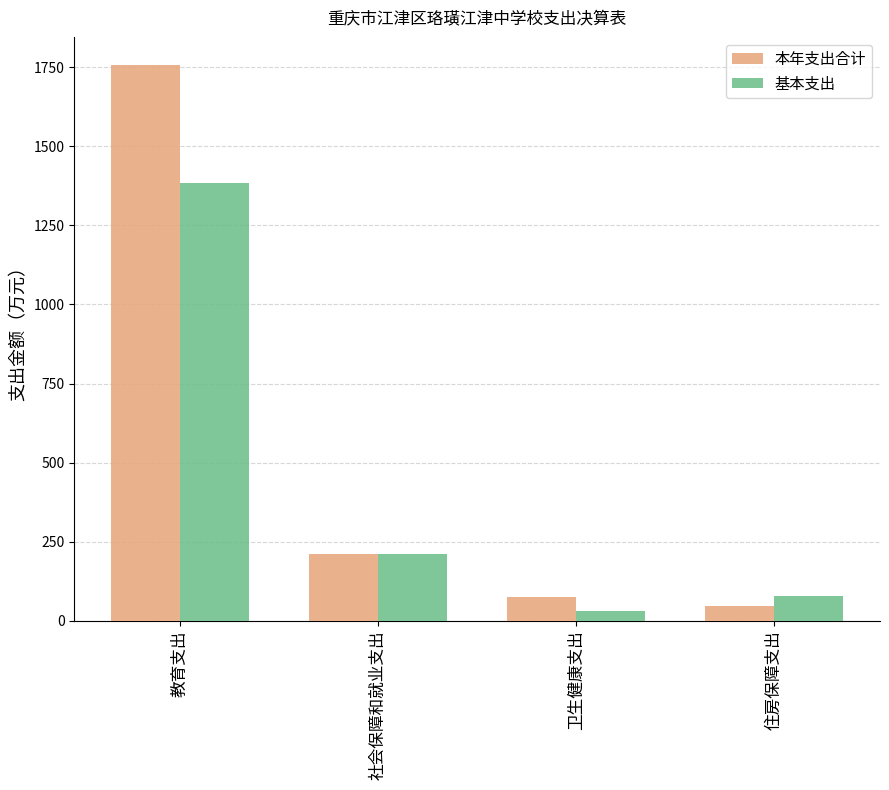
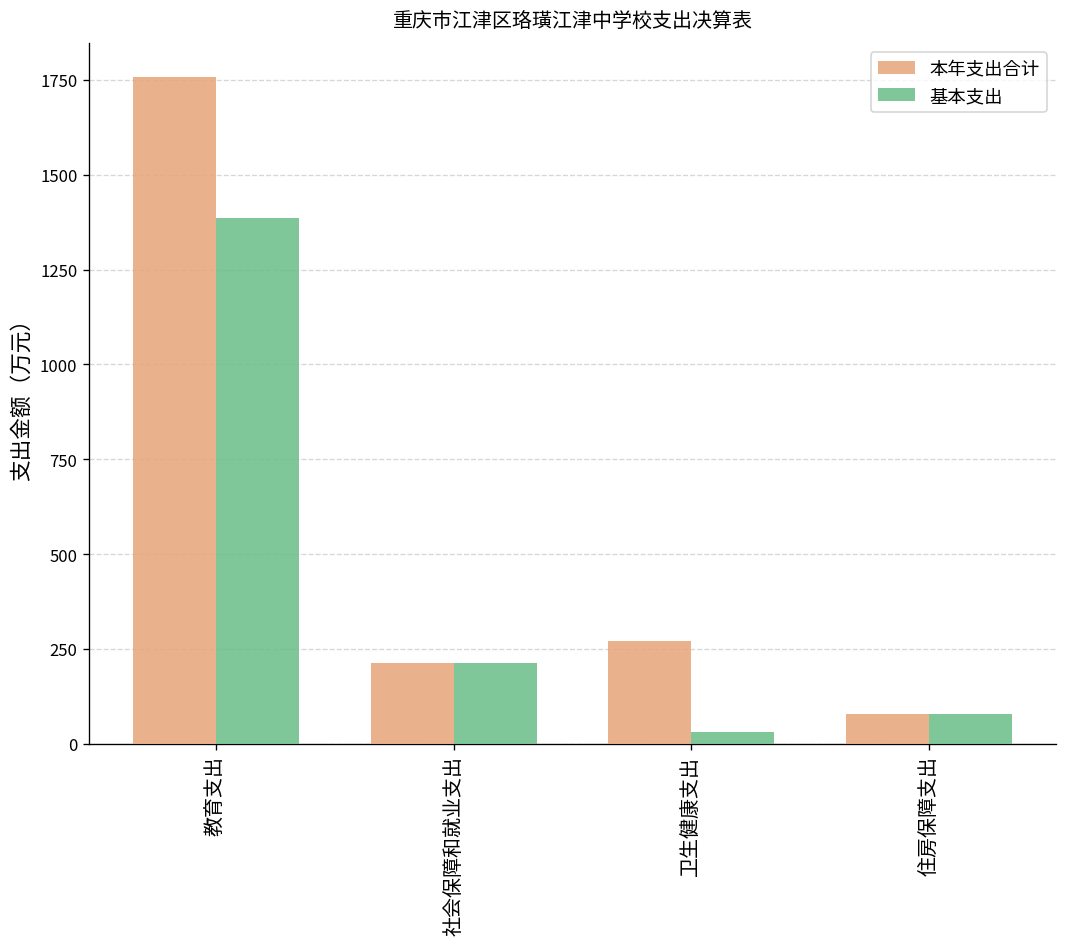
本年支出合计, 卫生健康支出: 80 -> 270
本年支出合计, 住房保障支出: 50 -> 80
